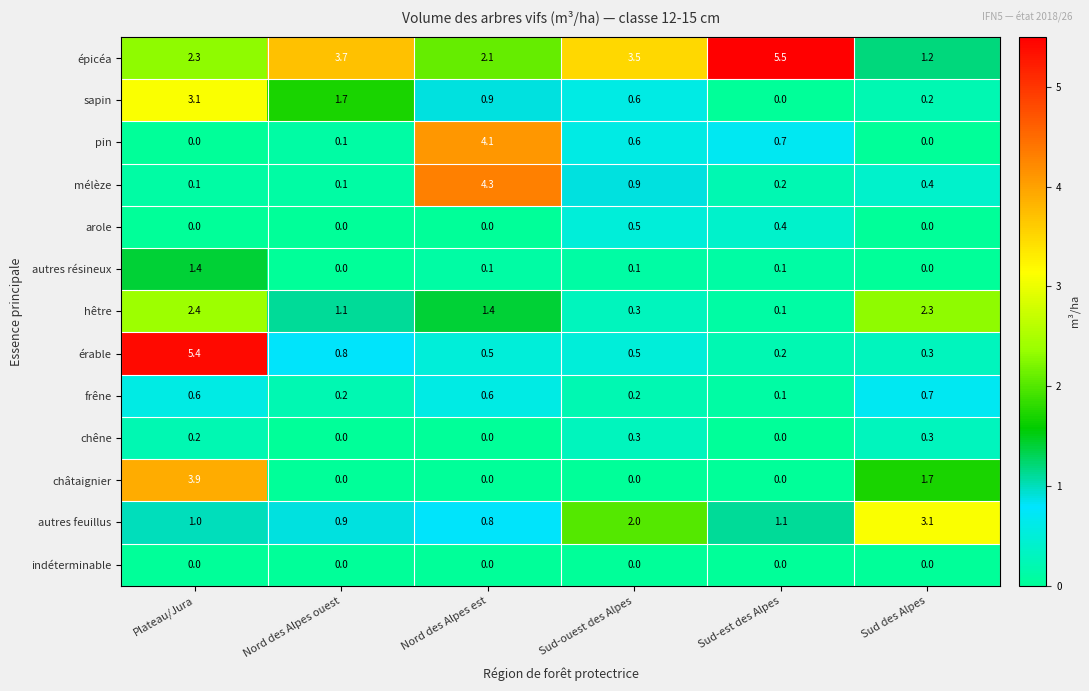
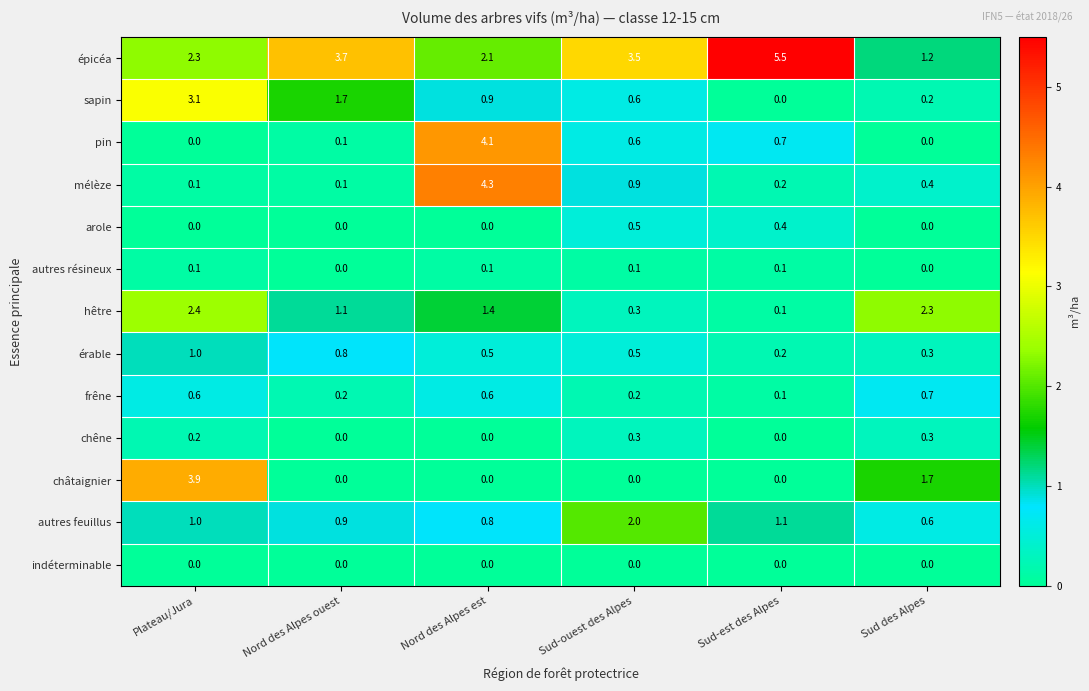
autres résineux, Plateau/Jura: 1.4 -> 0.1
érable, Plateau/Jura: 5.4 -> 1.0
autres feuillus, Sud des Alpes: 3.1 -> 0.6
